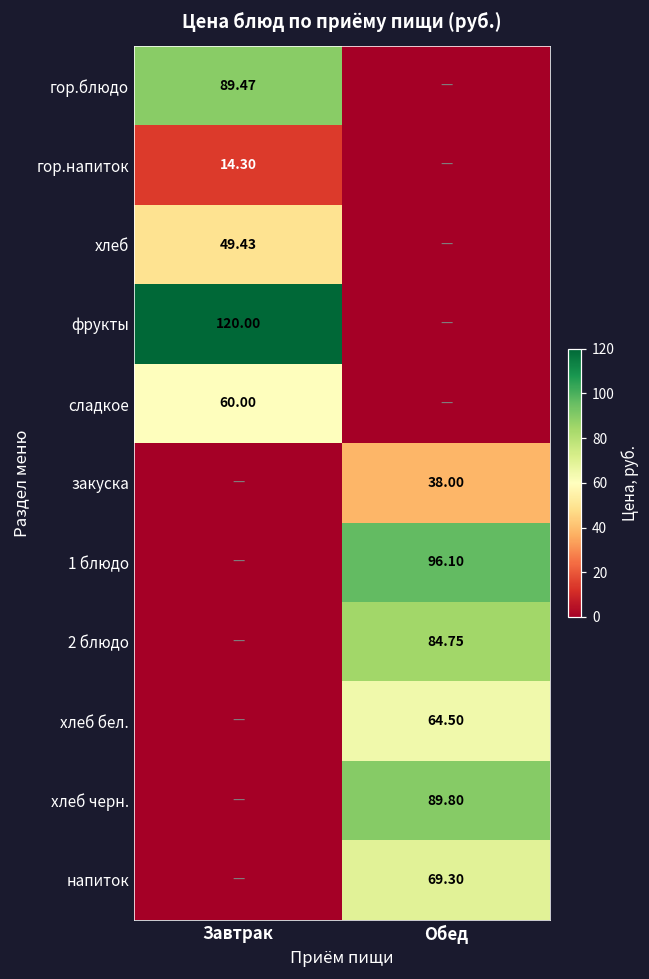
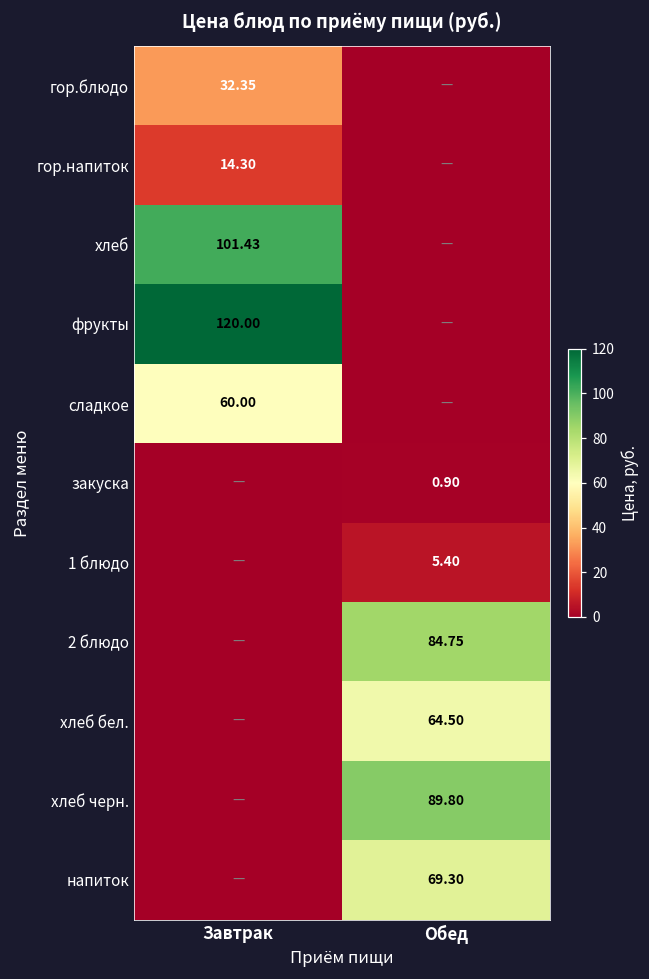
гор.блюдо, Завтрак: 89.47 -> 32.35
хлеб, Завтрак: 49.43 -> 101.43
закуска, Обед: 38.00 -> 0.90
1 блюдо, Обед: 96.10 -> 5.40
